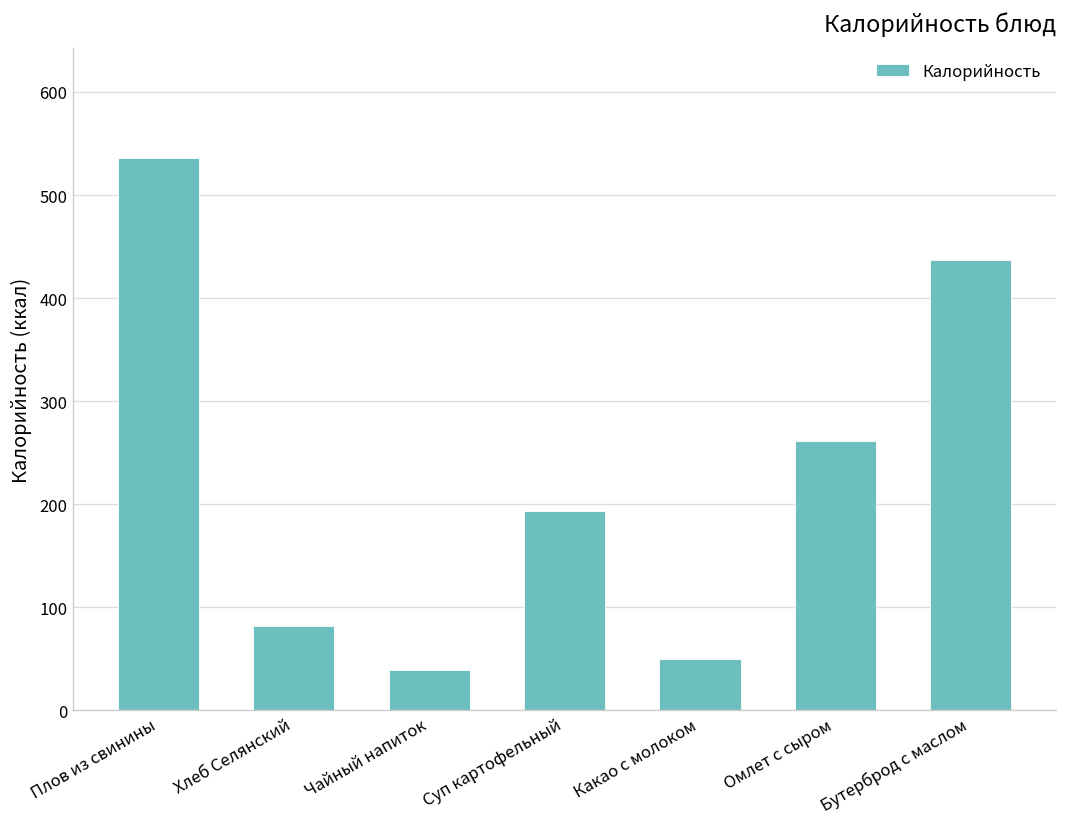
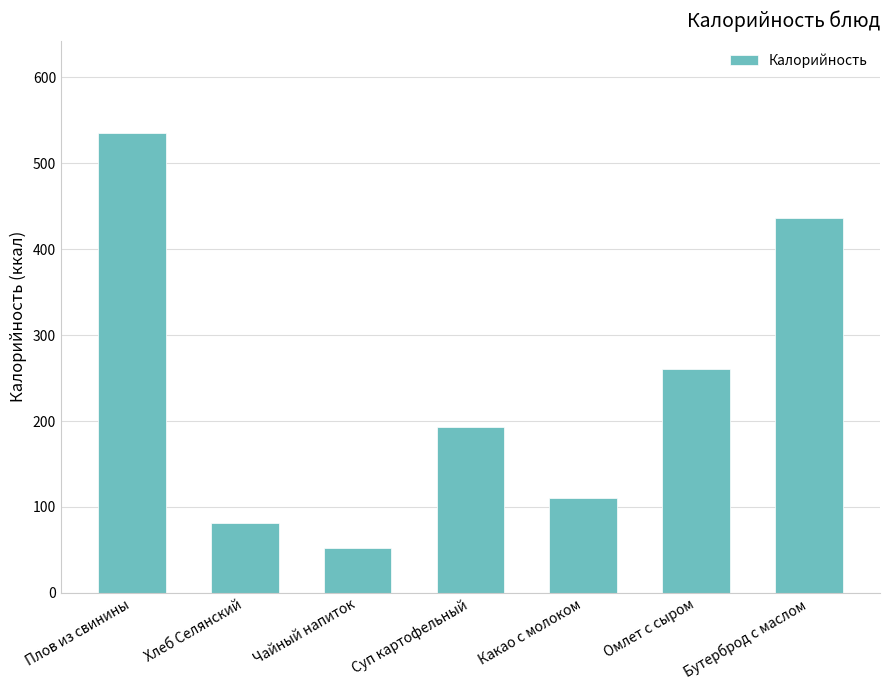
Чайный напиток: 40 -> 50
Какао с молоком: 50 -> 110
